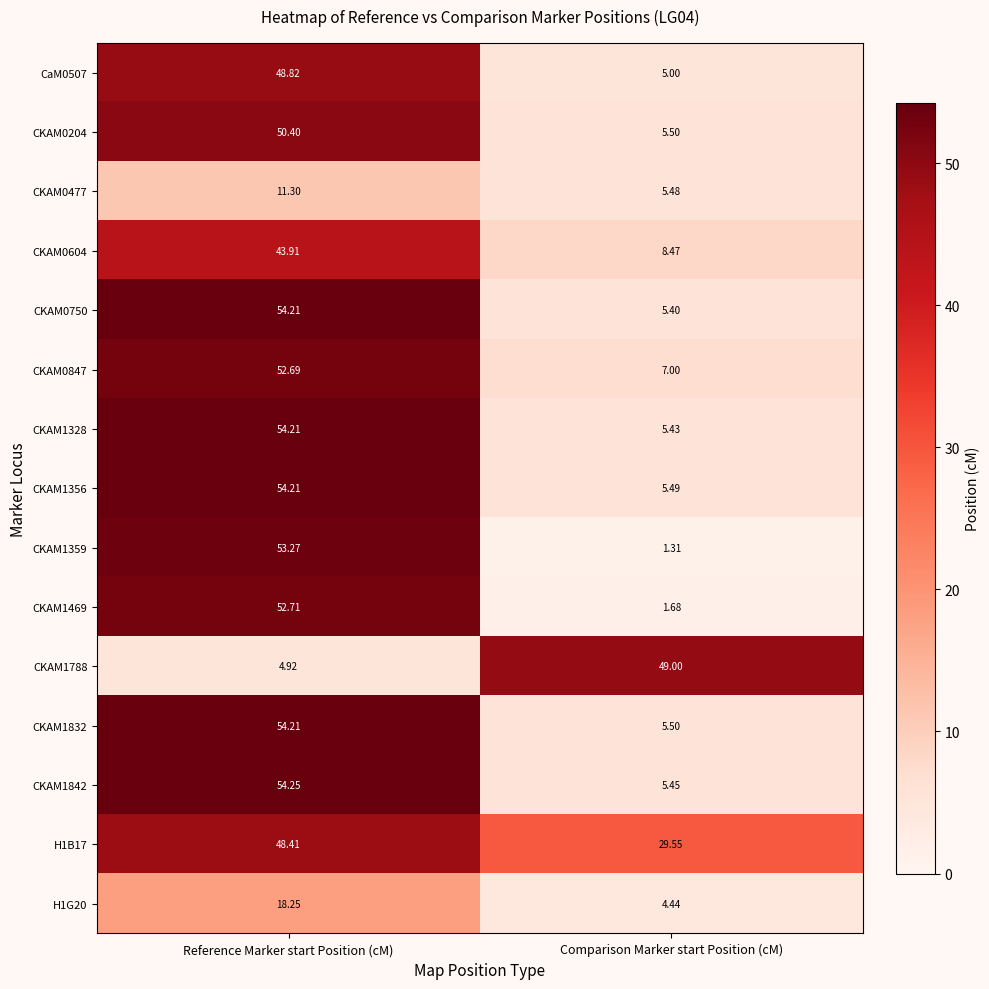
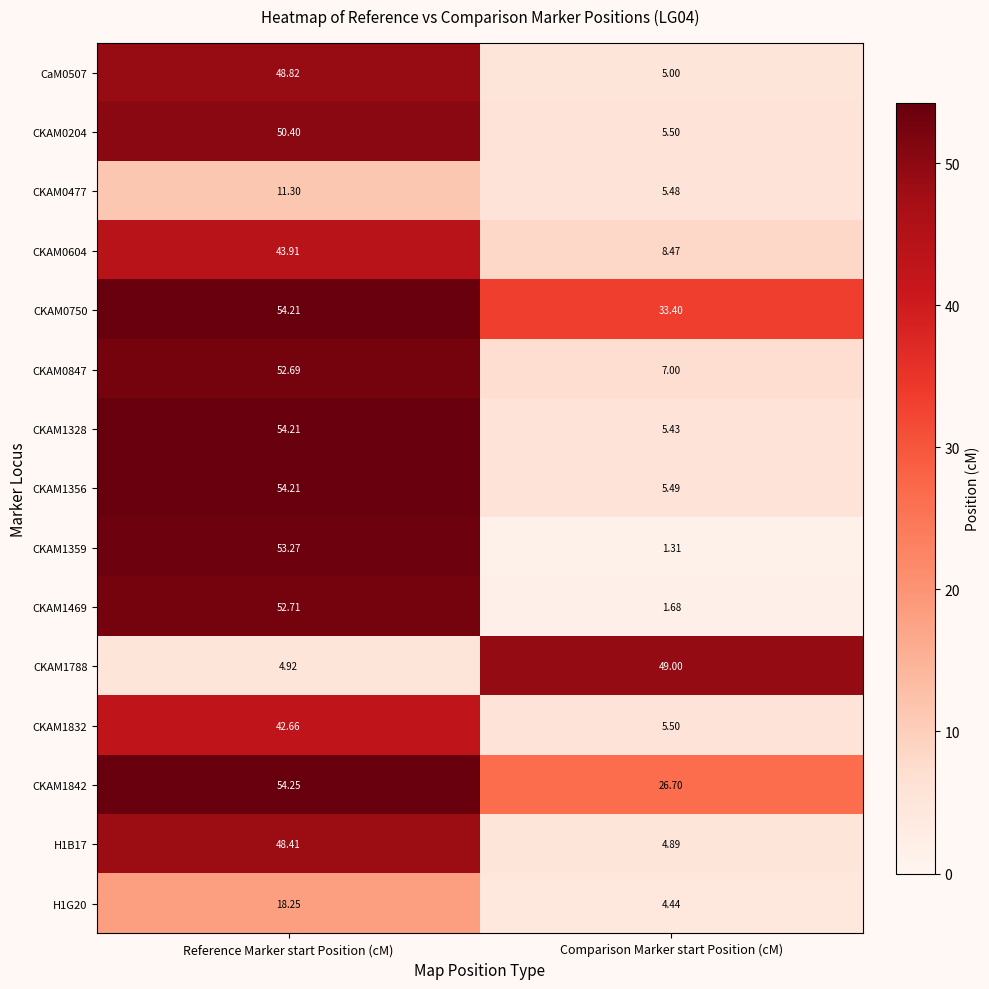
CKAM0750, Comparison Marker start Position (cM): 5.40 -> 33.40
CKAM1832, Reference Marker start Position (cM): 54.21 -> 42.66
CKAM1842, Comparison Marker start Position (cM): 5.45 -> 26.70
H1B17, Comparison Marker start Position (cM): 29.55 -> 4.89
